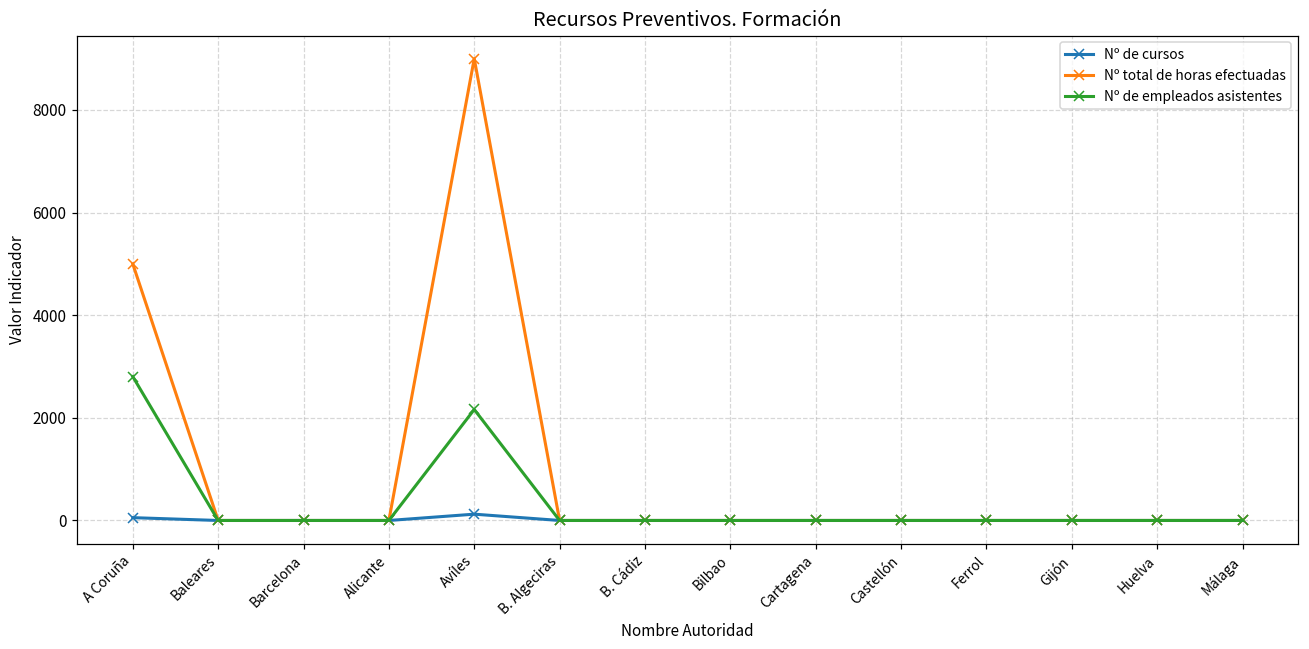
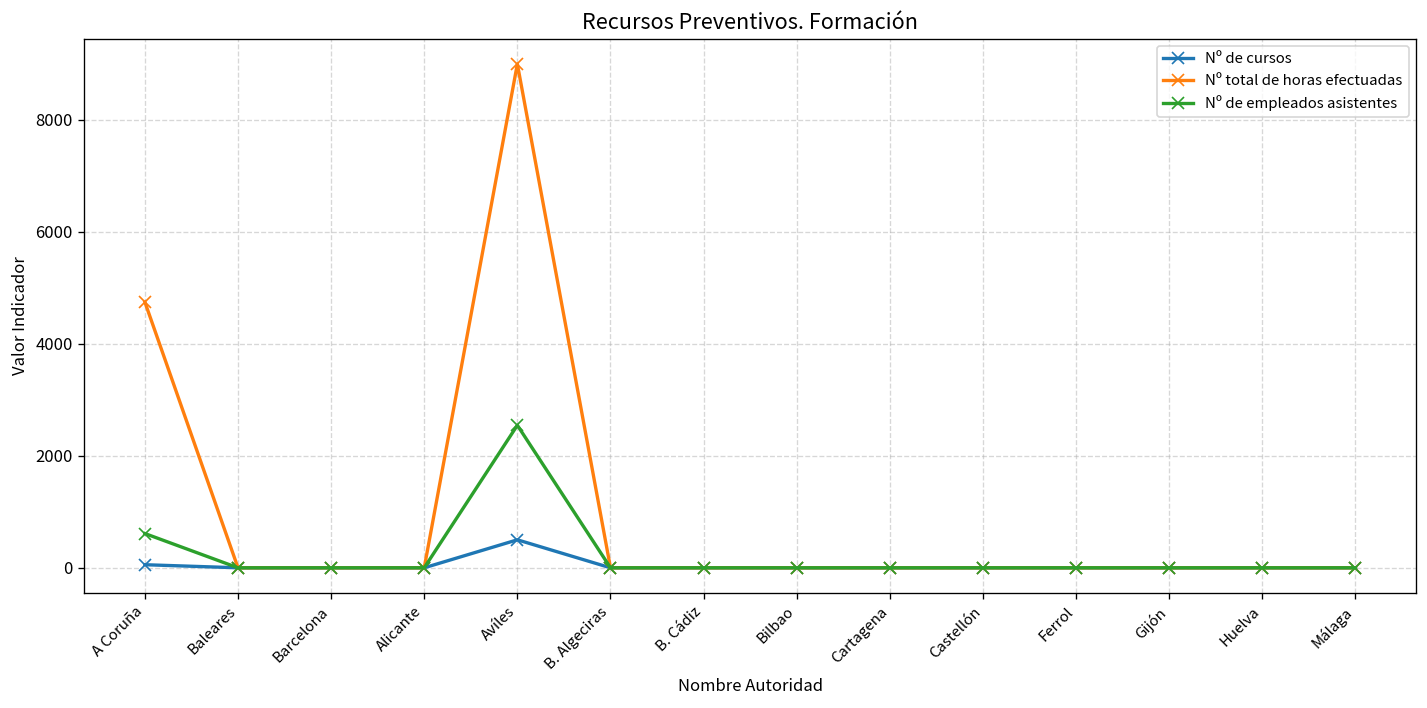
Nº total de horas efectuadas, A Coruña: 5000 -> 4700
Nº de empleados asistentes, A Coruña: 2800 -> 600
Nº de cursos, Avíles: 100 -> 500
Nº de empleados asistentes, Avíles: 2200 -> 2500
